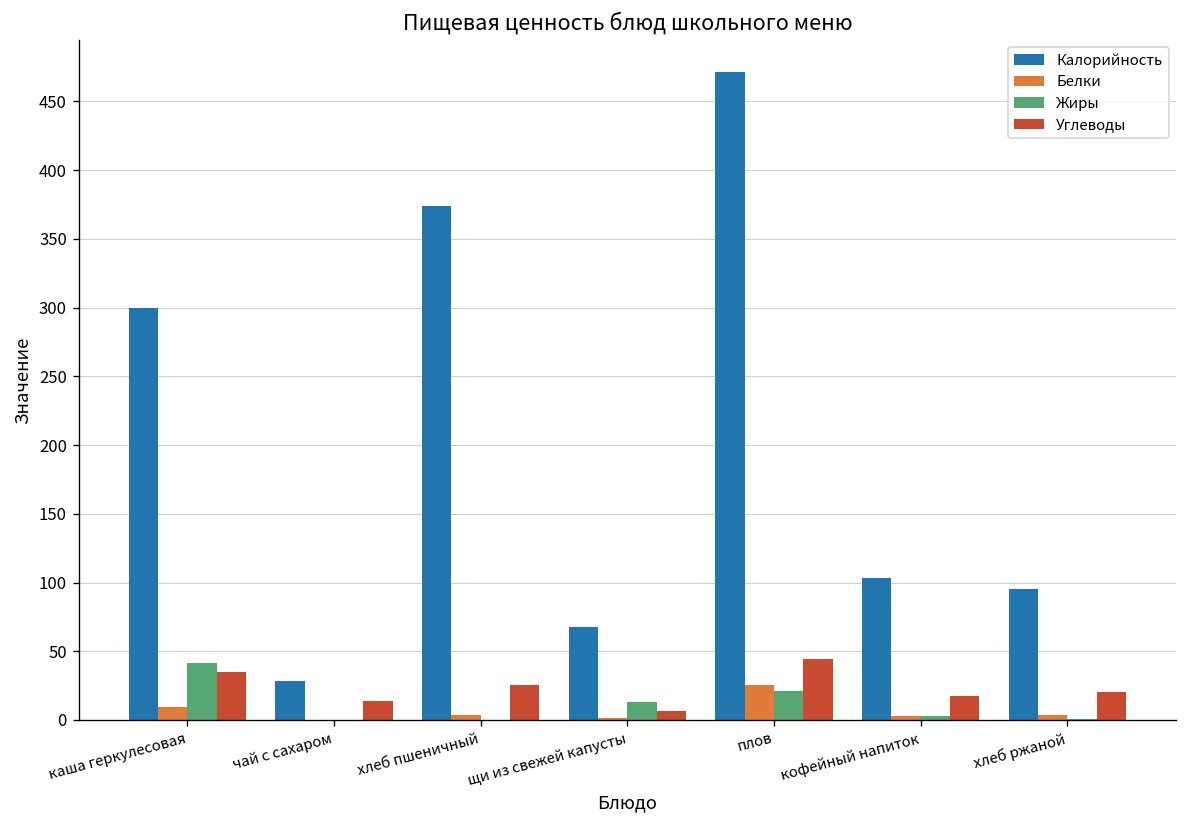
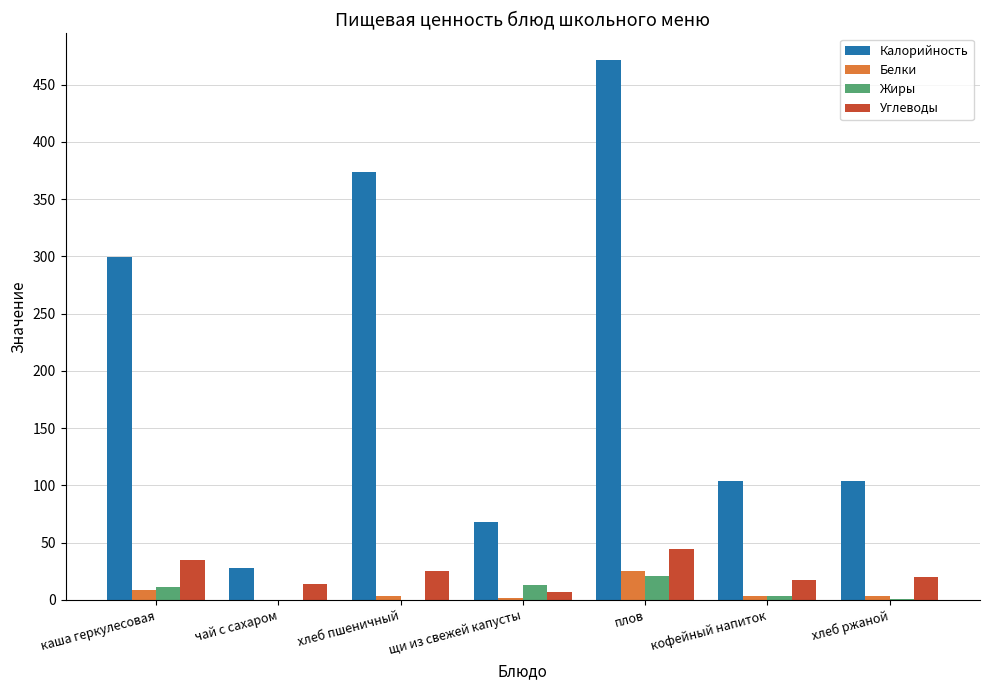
Жиры, каша геркулесовая: 41 -> 11
Калорийность, хлеб ржаной: 95 -> 104
